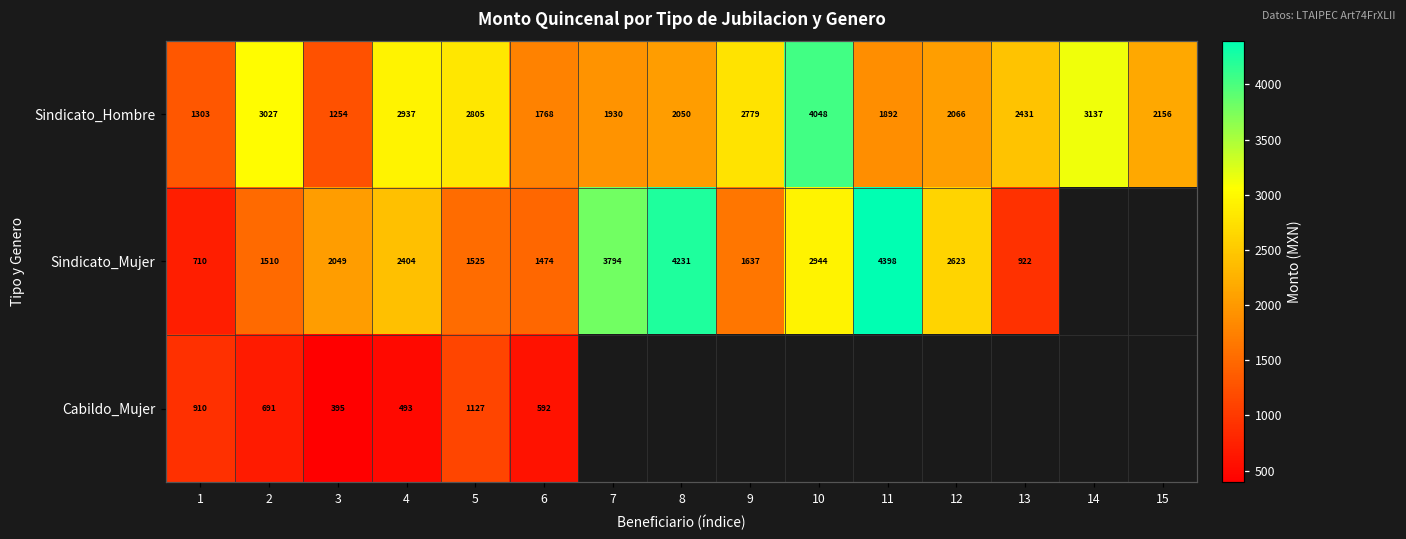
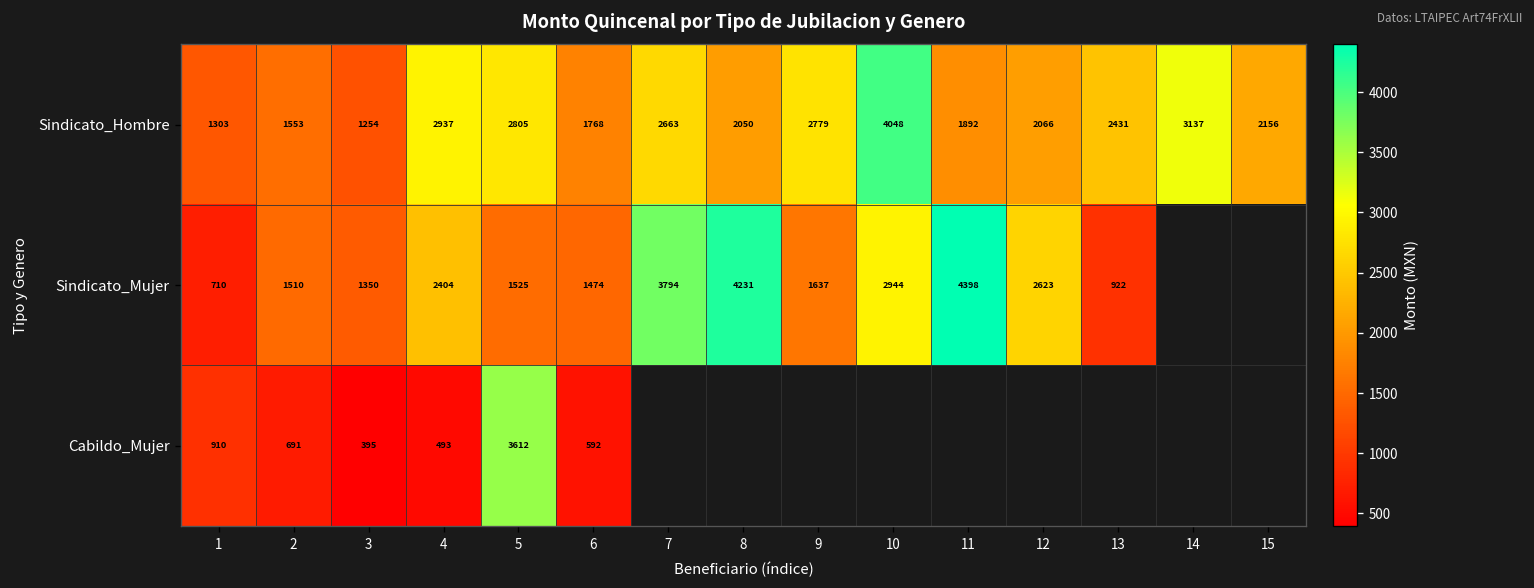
Sindicato_Hombre, 2: 3027 -> 1553
Sindicato_Hombre, 7: 1930 -> 2663
Sindicato_Mujer, 3: 2049 -> 1350
Cabildo_Mujer, 5: 1127 -> 3612
